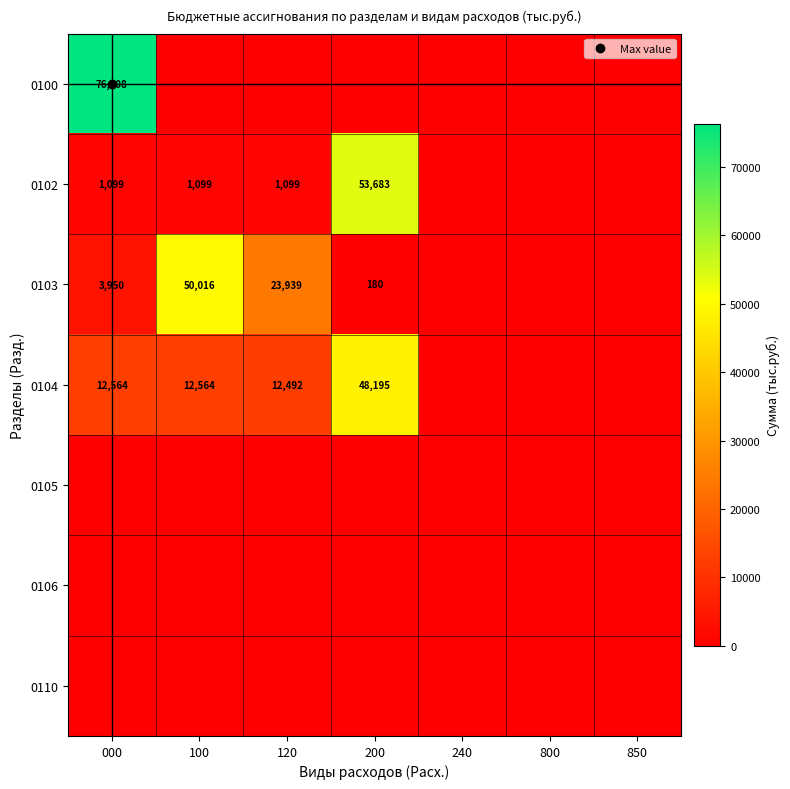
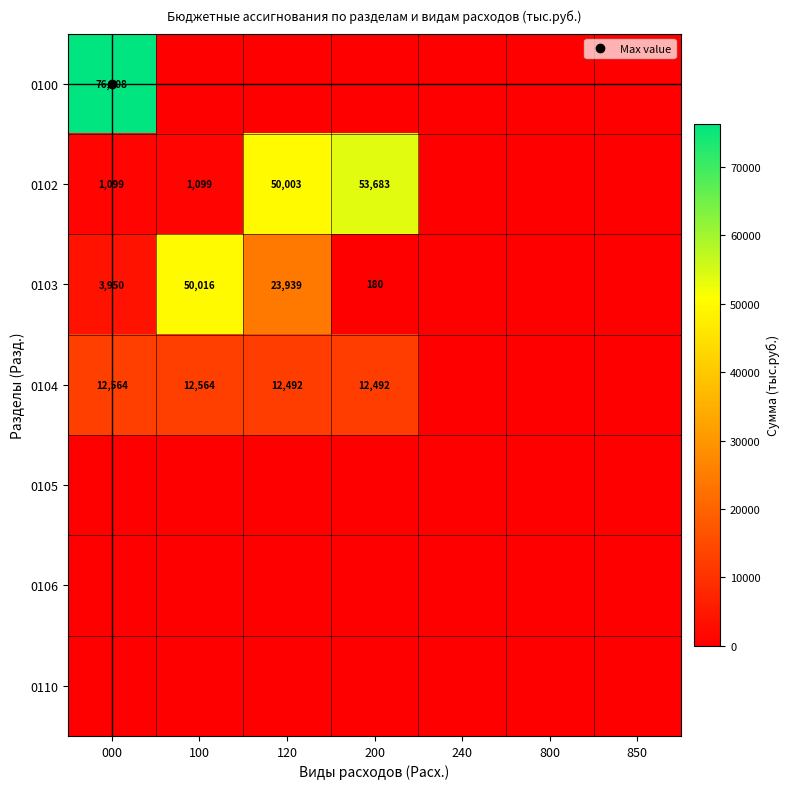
0102, 120: 1,099 -> 50,003
0104, 200: 48,195 -> 12,492
